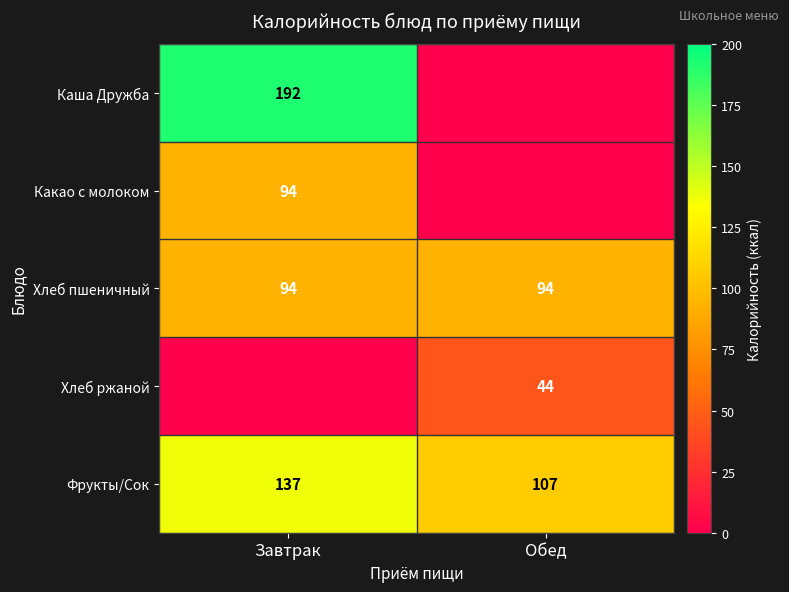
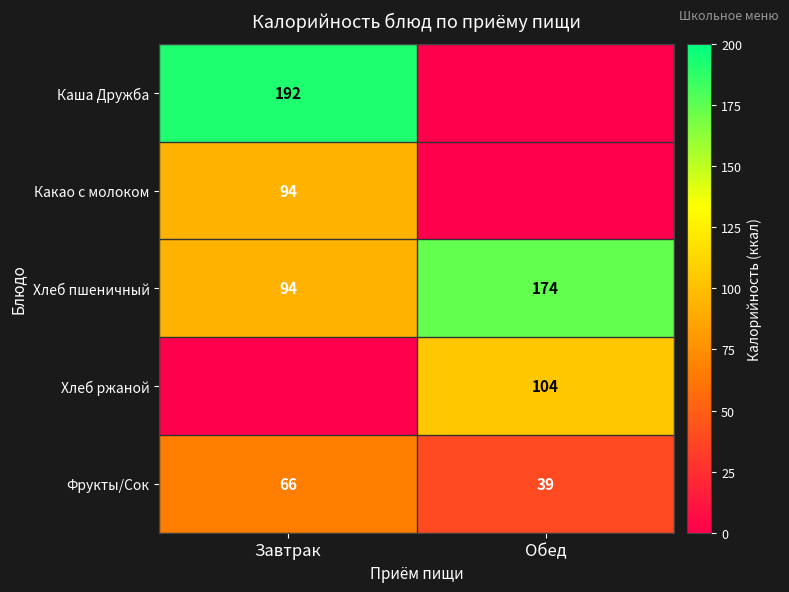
Хлеб пшеничный, Обед: 94 -> 174
Хлеб ржаной, Обед: 44 -> 104
Фрукты/Сок, Завтрак: 137 -> 66
Фрукты/Сок, Обед: 107 -> 39
